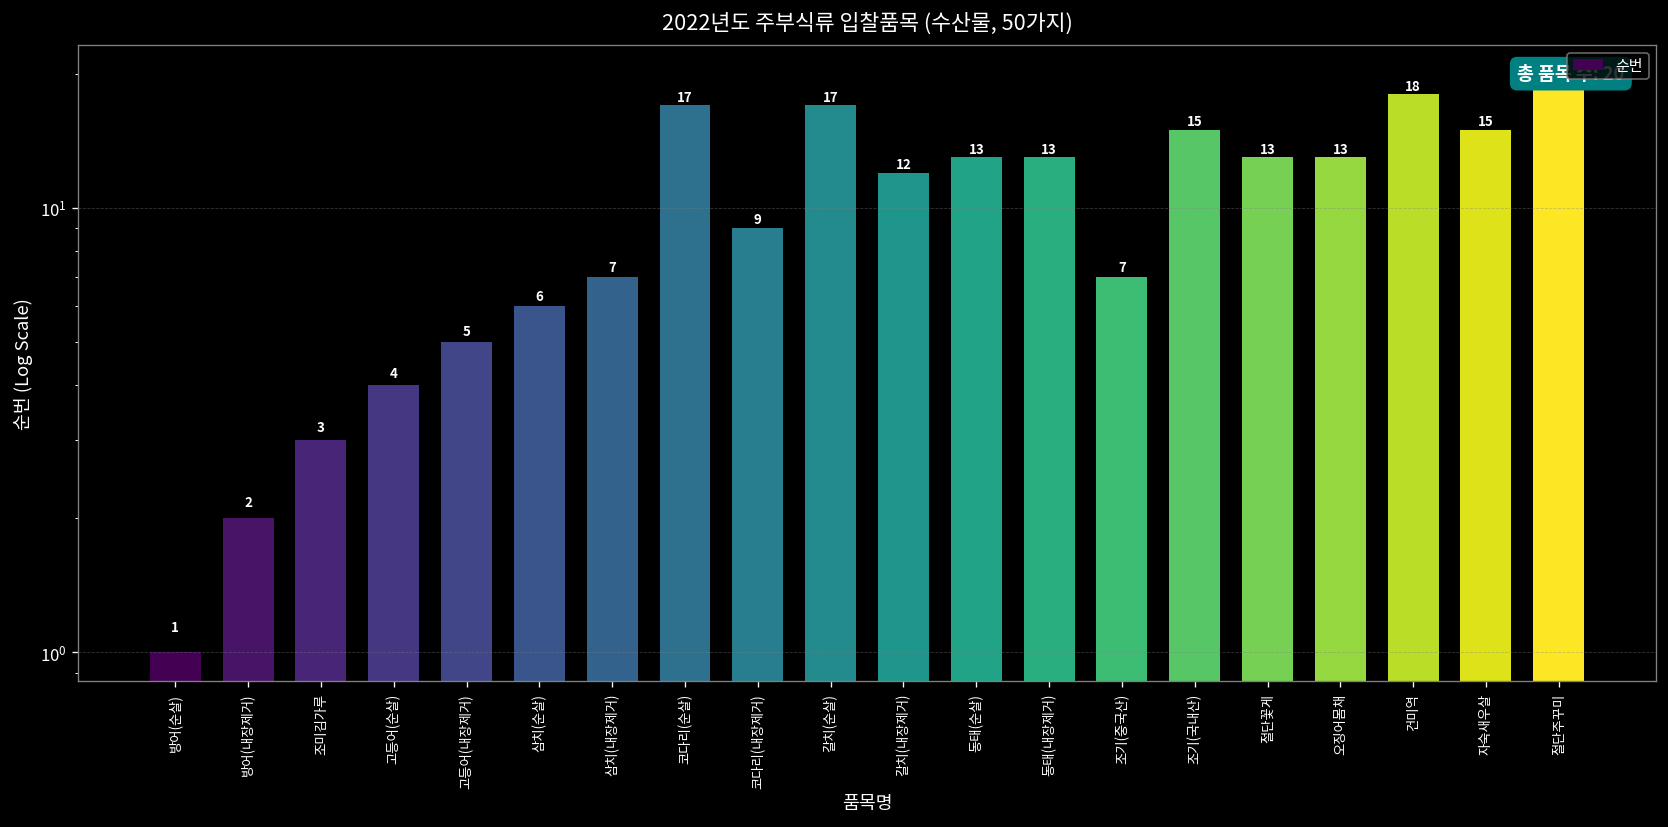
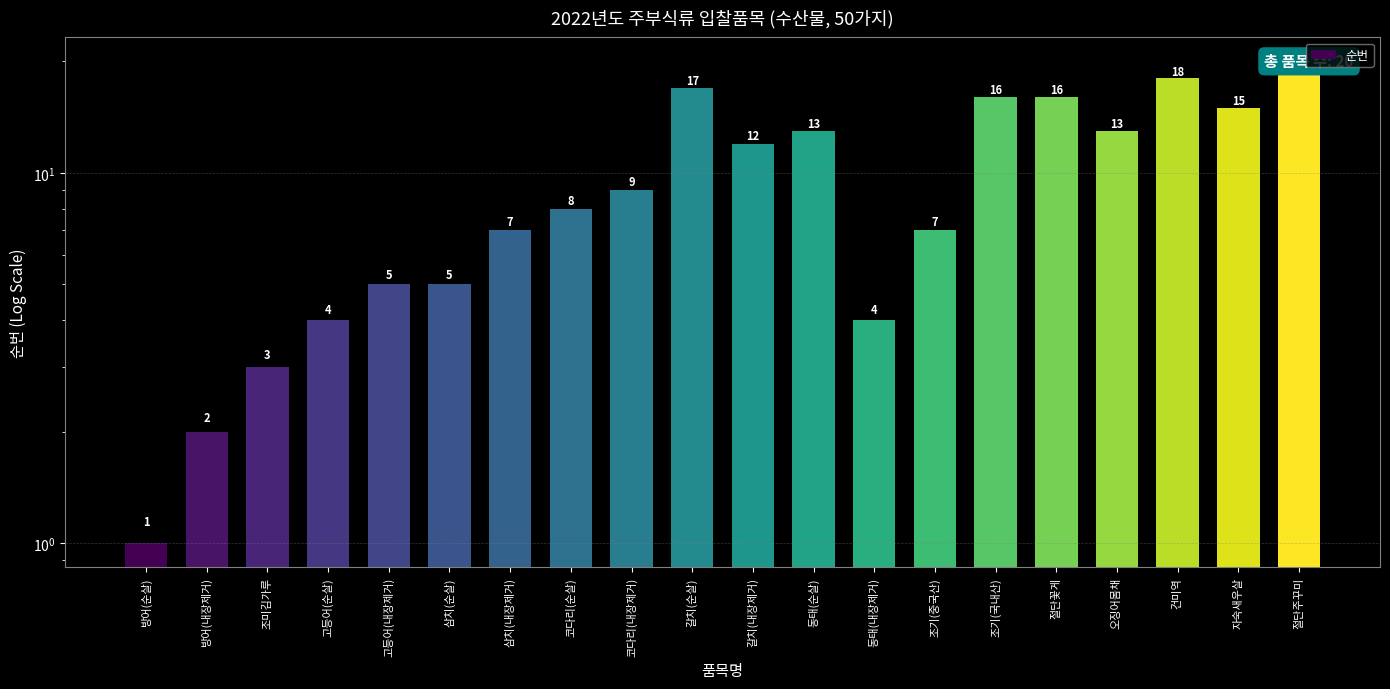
삼치(순살): 6 -> 5
코다리(순살): 17 -> 8
동태(내장제거): 13 -> 4
조기(국내산): 15 -> 16
절단꽃게: 13 -> 16
